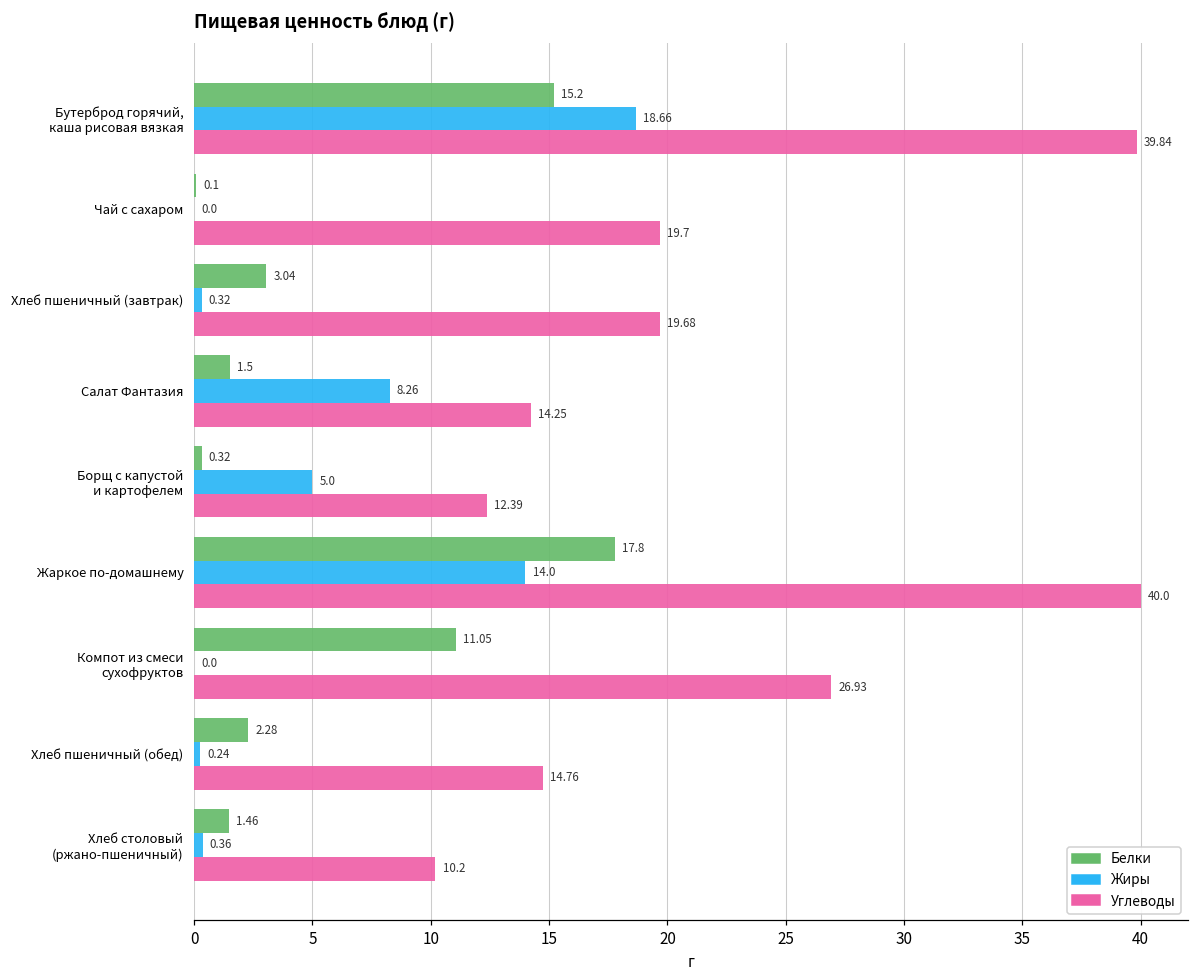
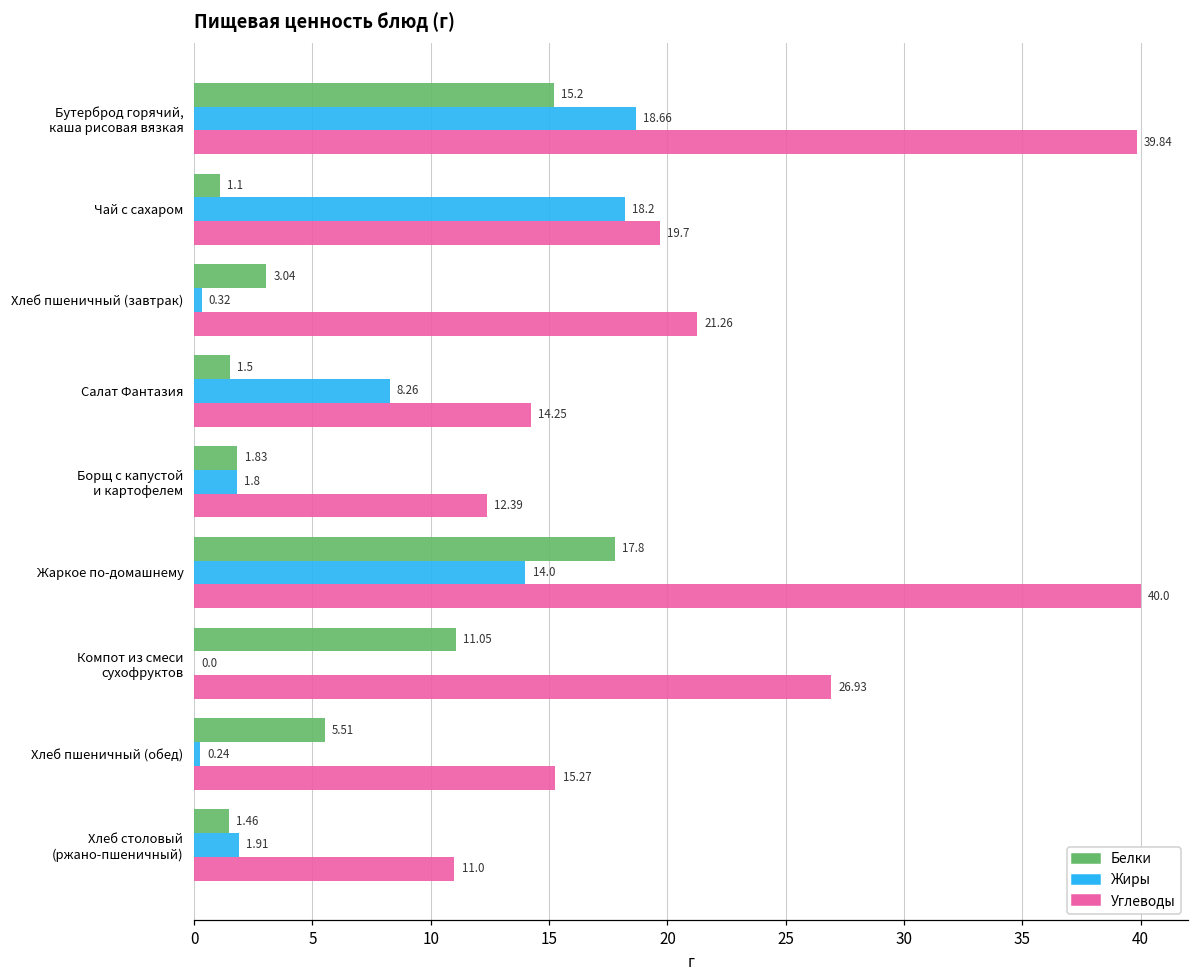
Белки, Чай с сахаром: 0.1 -> 1.1
Жиры, Чай с сахаром: 0.0 -> 18.2
Углеводы, Хлеб пшеничный (завтрак): 19.68 -> 21.26
Белки, Борщ с капустой и картофелем: 0.32 -> 1.83
Жиры, Борщ с капустой и картофелем: 5.0 -> 1.8
Белки, Хлеб пшеничный (обед): 2.28 -> 5.51
Углеводы, Хлеб пшеничный (обед): 14.76 -> 15.27
Жиры, Хлеб столовый (ржано-пшеничный): 0.36 -> 1.91
Углеводы, Хлеб столовый (ржано-пшеничный): 10.2 -> 11.0
